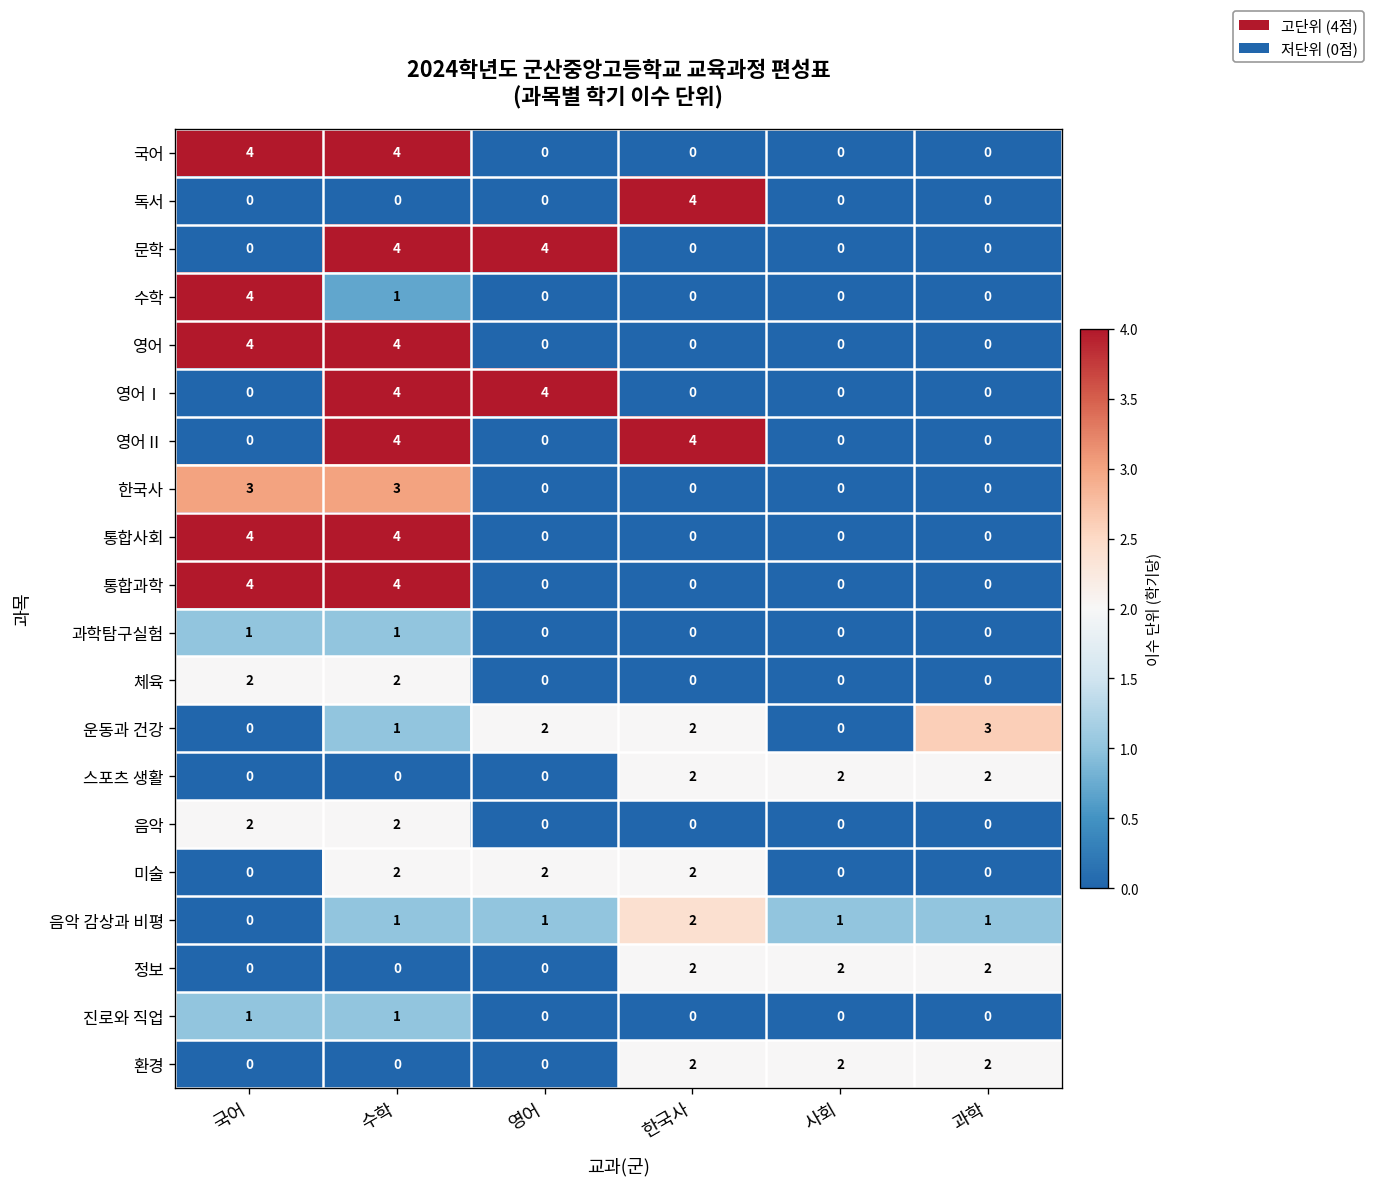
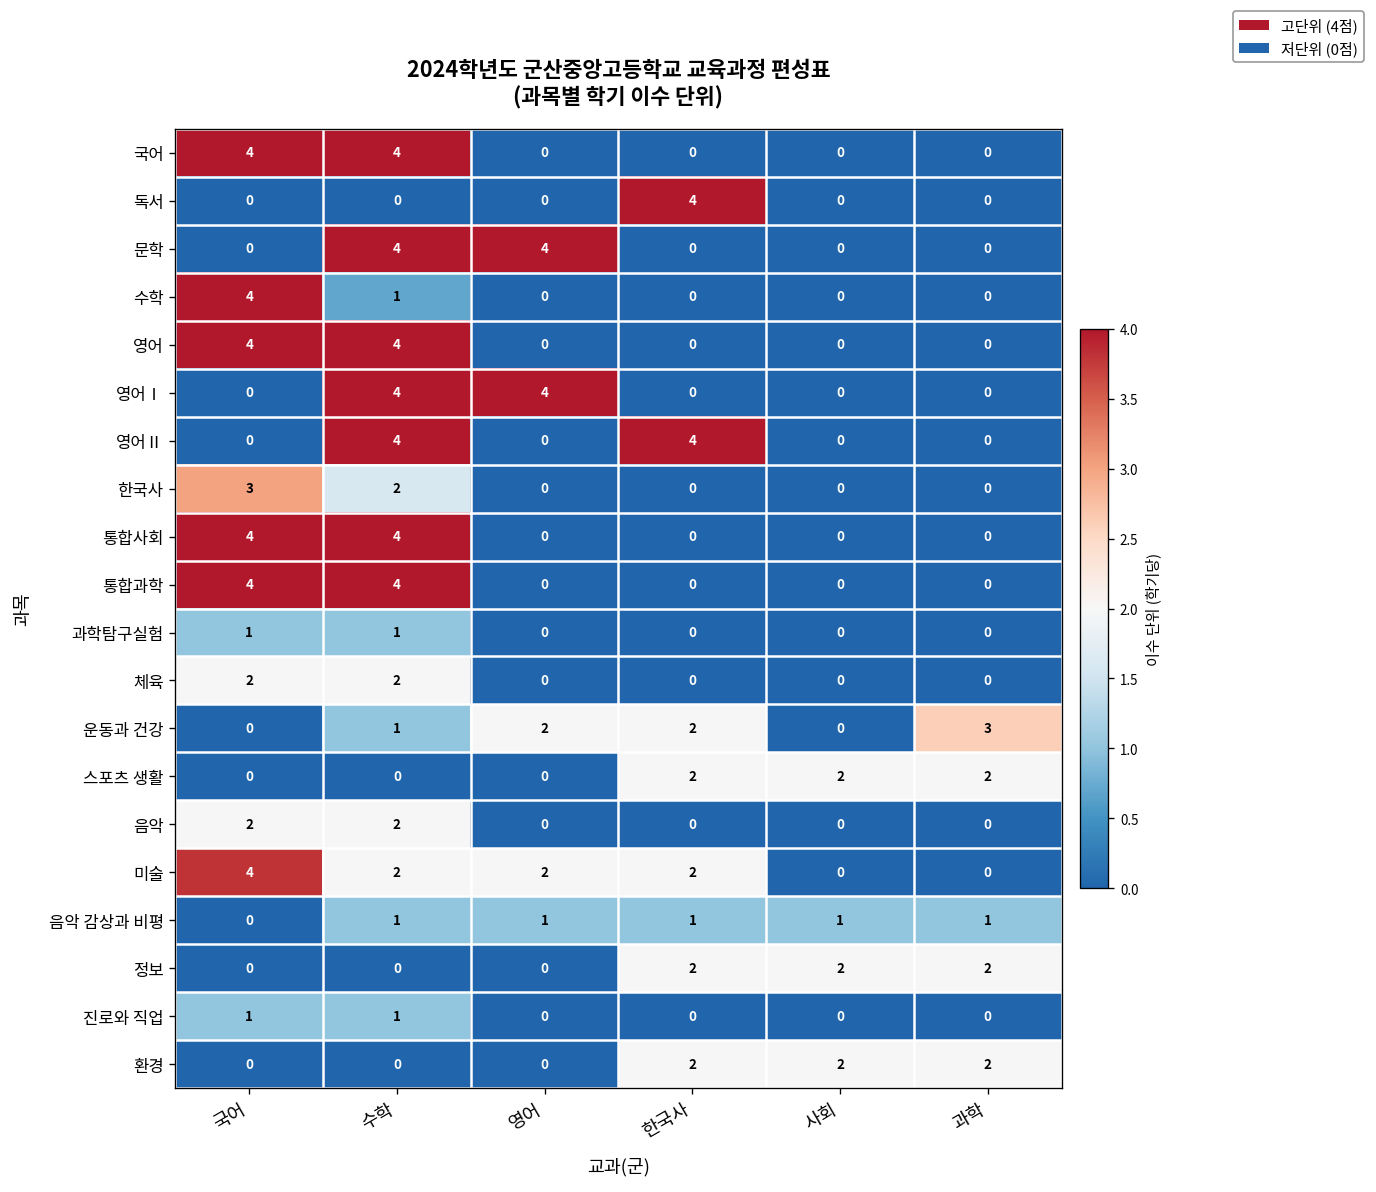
한국사, 수학: 3 -> 2
미술, 국어: 0 -> 4
음악 감상과 비평, 한국사: 2 -> 1
